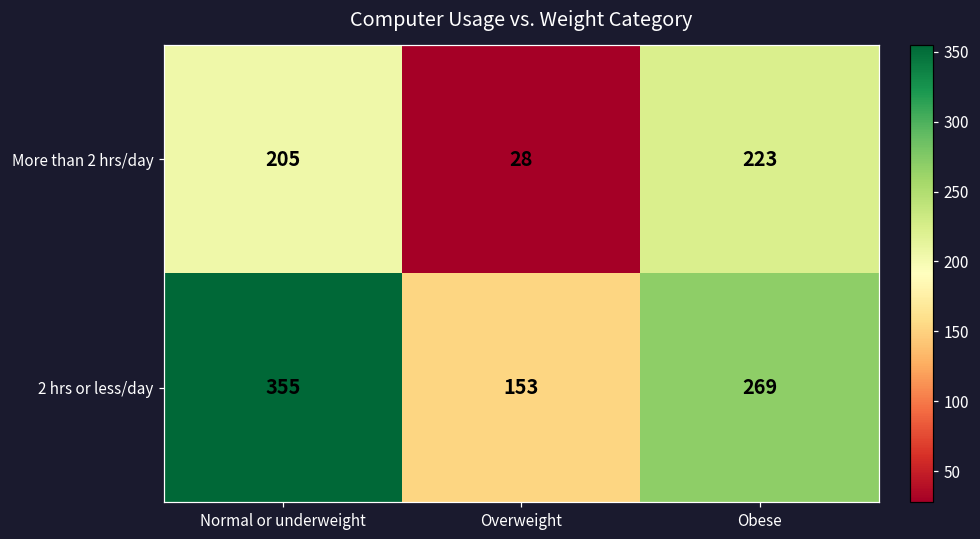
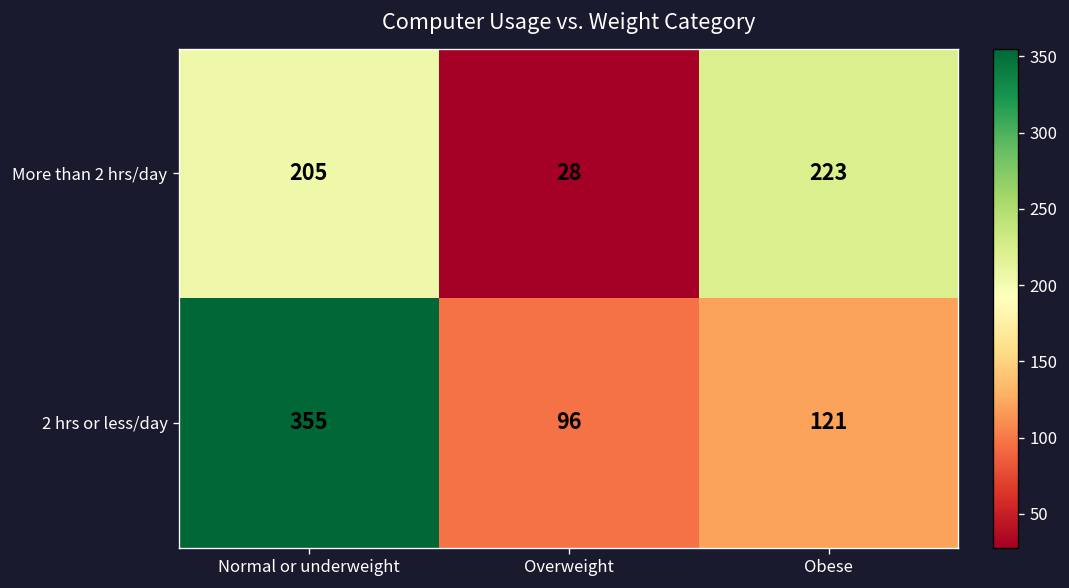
2 hrs or less/day, Overweight: 153 -> 96
2 hrs or less/day, Obese: 269 -> 121
